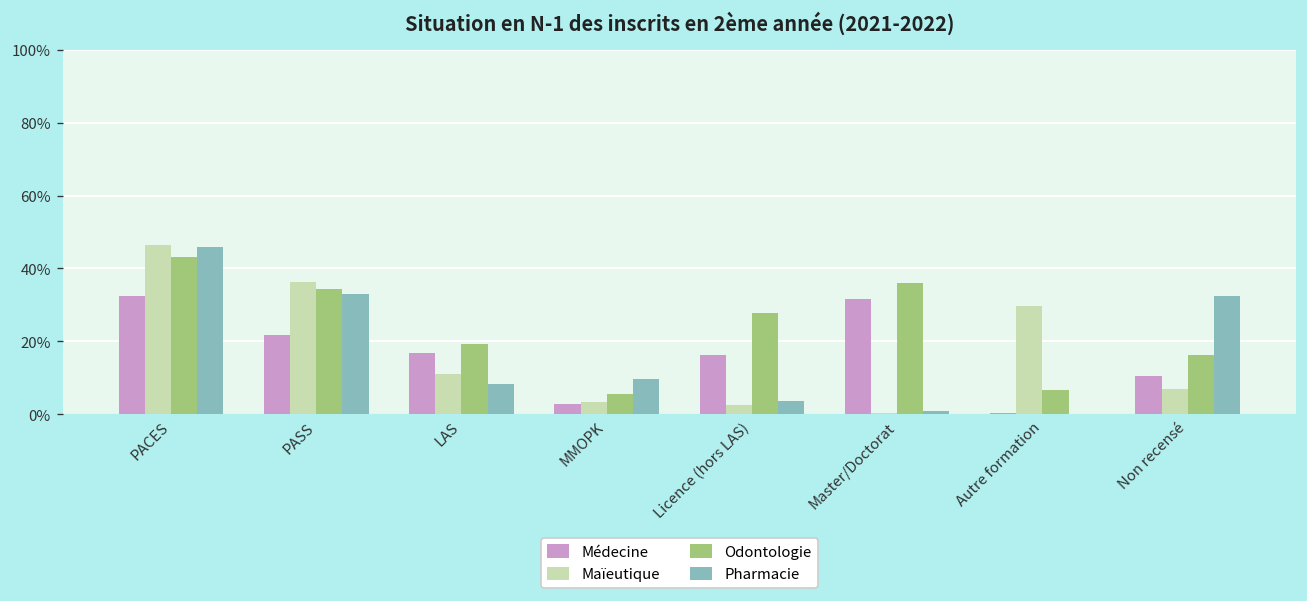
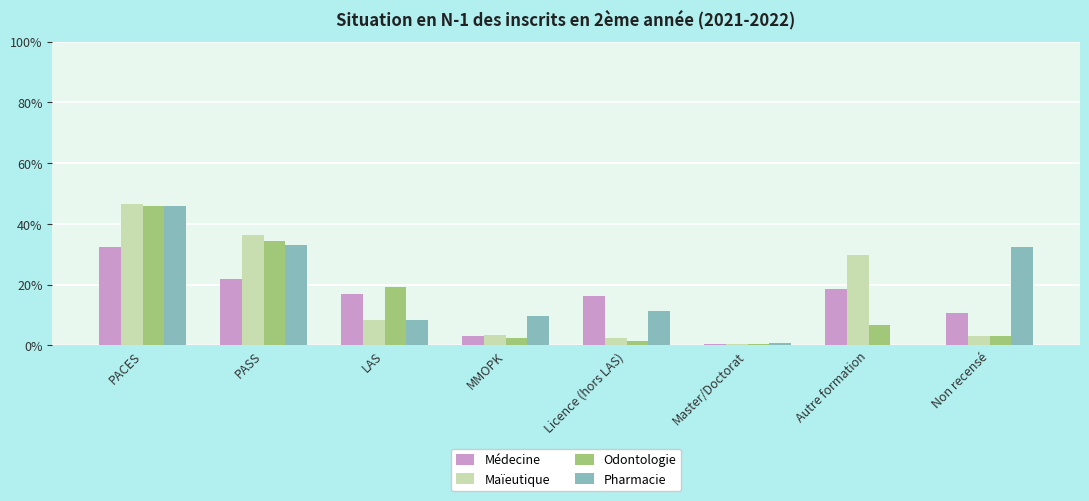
Odontologie, PACES: 43% -> 46%
Maïeutique, LAS: 11% -> 8%
Odontologie, MMOPK: 6% -> 2%
Odontologie, Licence (hors LAS): 28% -> 1%
Pharmacie, Licence (hors LAS): 4% -> 11%
Médecine, Master/Doctorat: 32% -> 0%
Odontologie, Master/Doctorat: 36% -> 0%
Médecine, Autre formation: 0% -> 18%
Maïeutique, Non recensé: 7% -> 3%
Odontologie, Non recensé: 16% -> 3%
